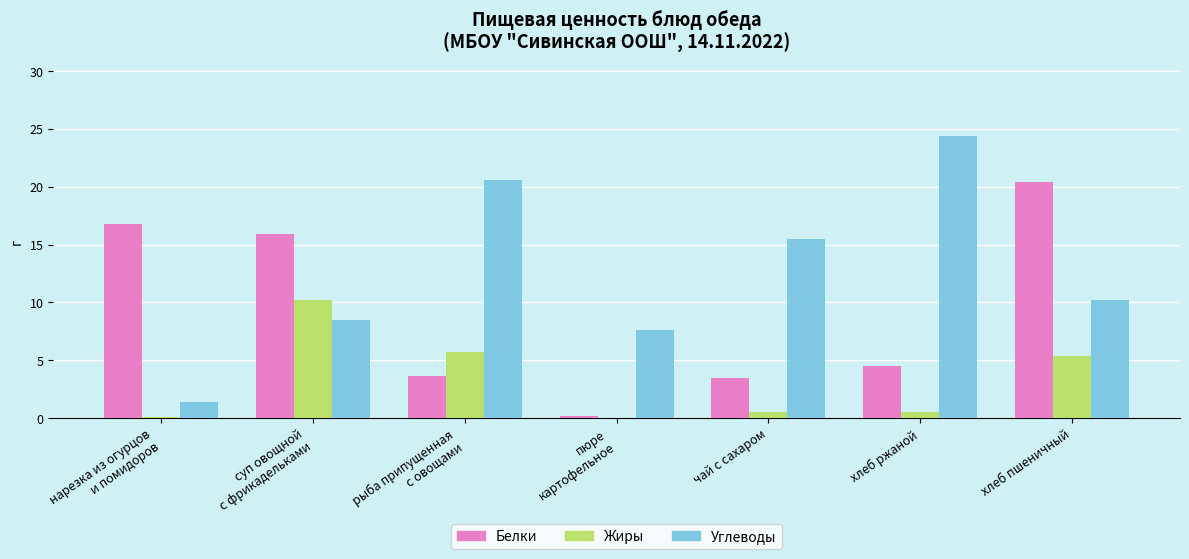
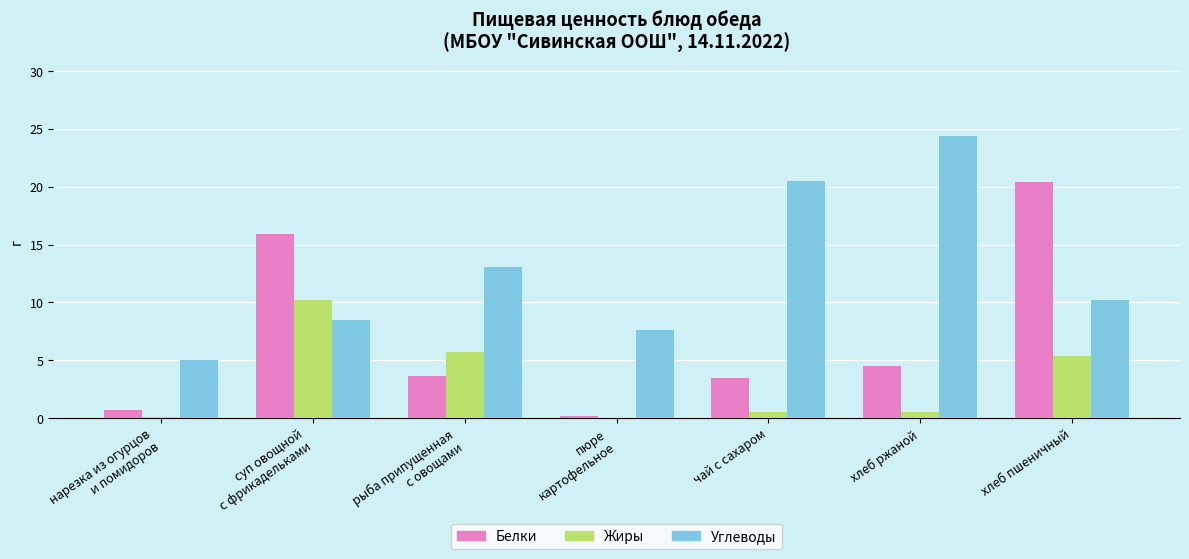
Белки, нарезка из огурцов и помидоров: 16.8 -> 0.7
Углеводы, нарезка из огурцов и помидоров: 1.4 -> 5.0
Углеводы, рыба припущенная с овощами: 20.6 -> 13.1
Углеводы, чай с сахаром: 15.5 -> 20.5
